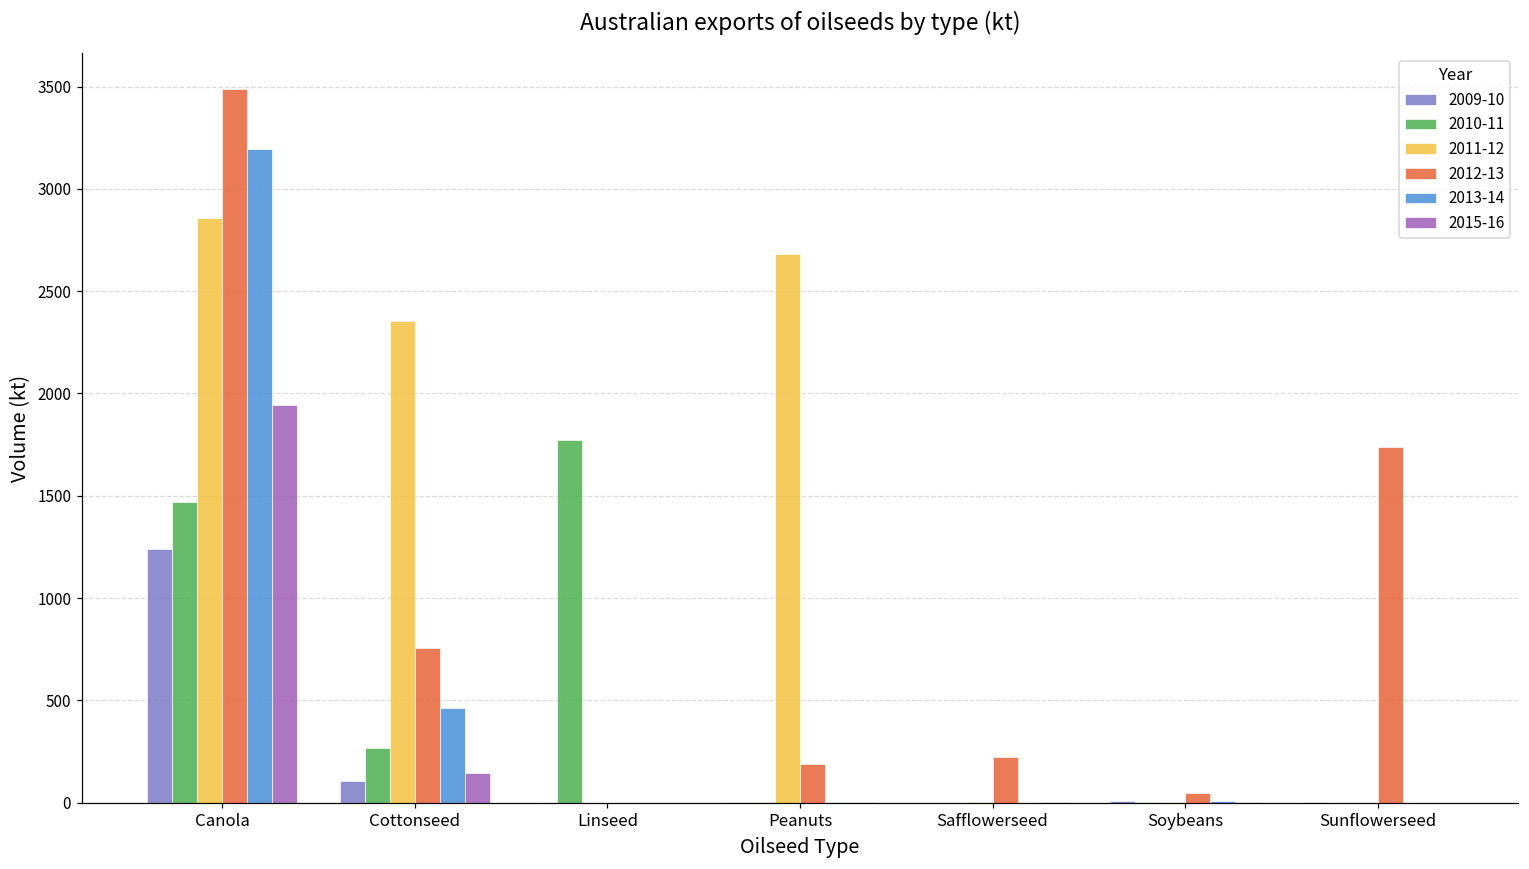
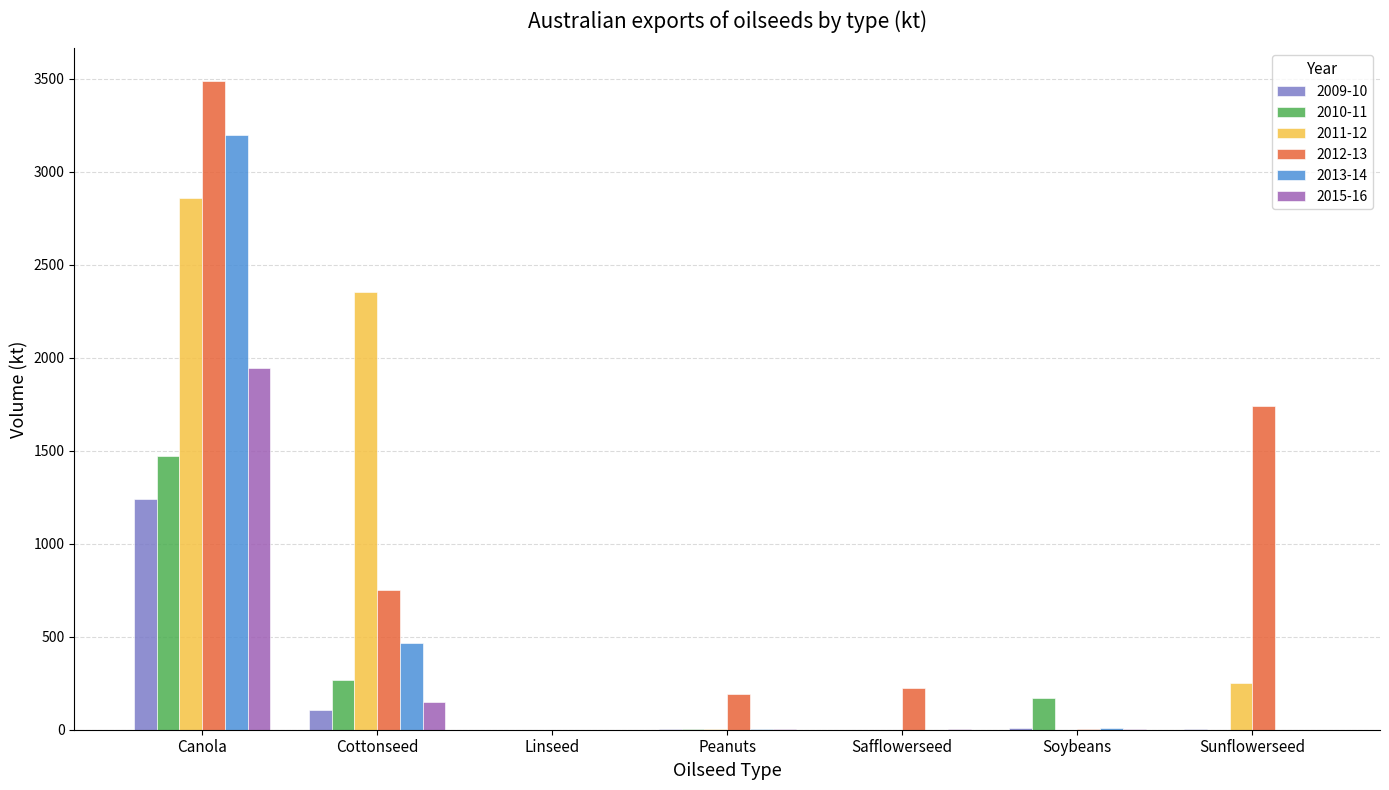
2010-11, Linseed: 1770 -> 0
2011-12, Peanuts: 2680 -> 0
2010-11, Soybeans: 0 -> 170
2012-13, Soybeans: 50 -> 0
2011-12, Sunflowerseed: 0 -> 250
